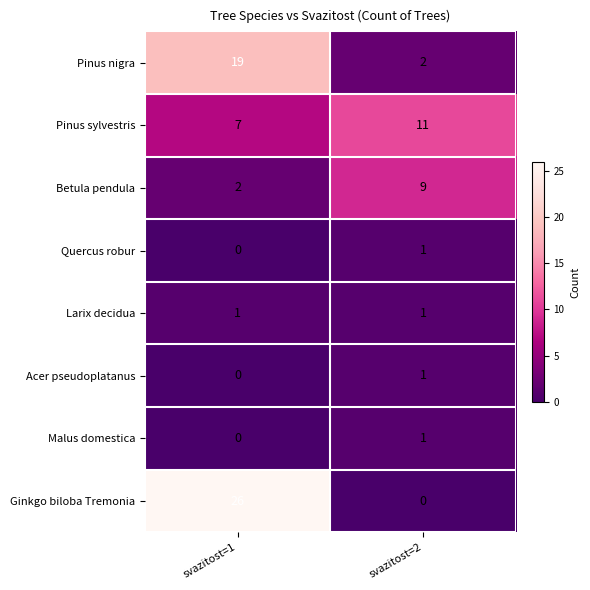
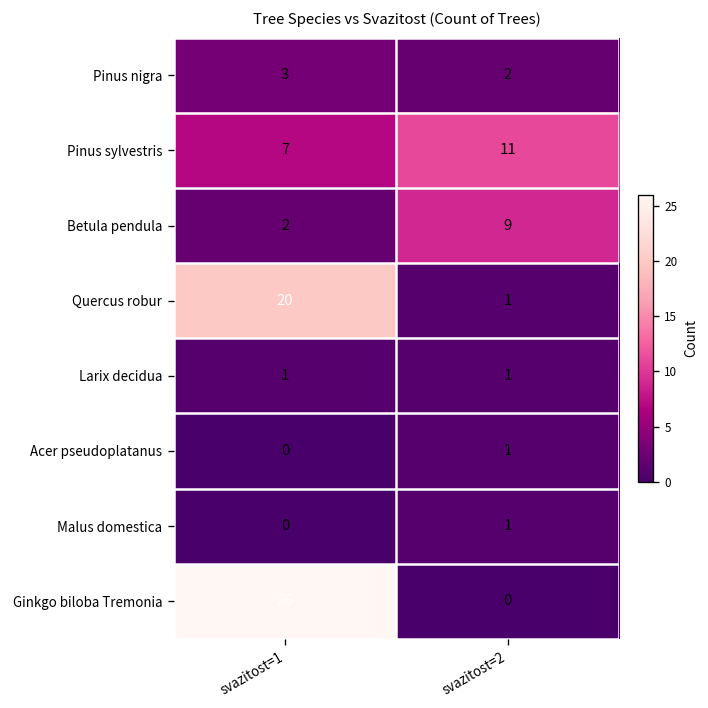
Pinus nigra, svazitost=1: 19 -> 3
Quercus robur, svazitost=1: 0 -> 20
